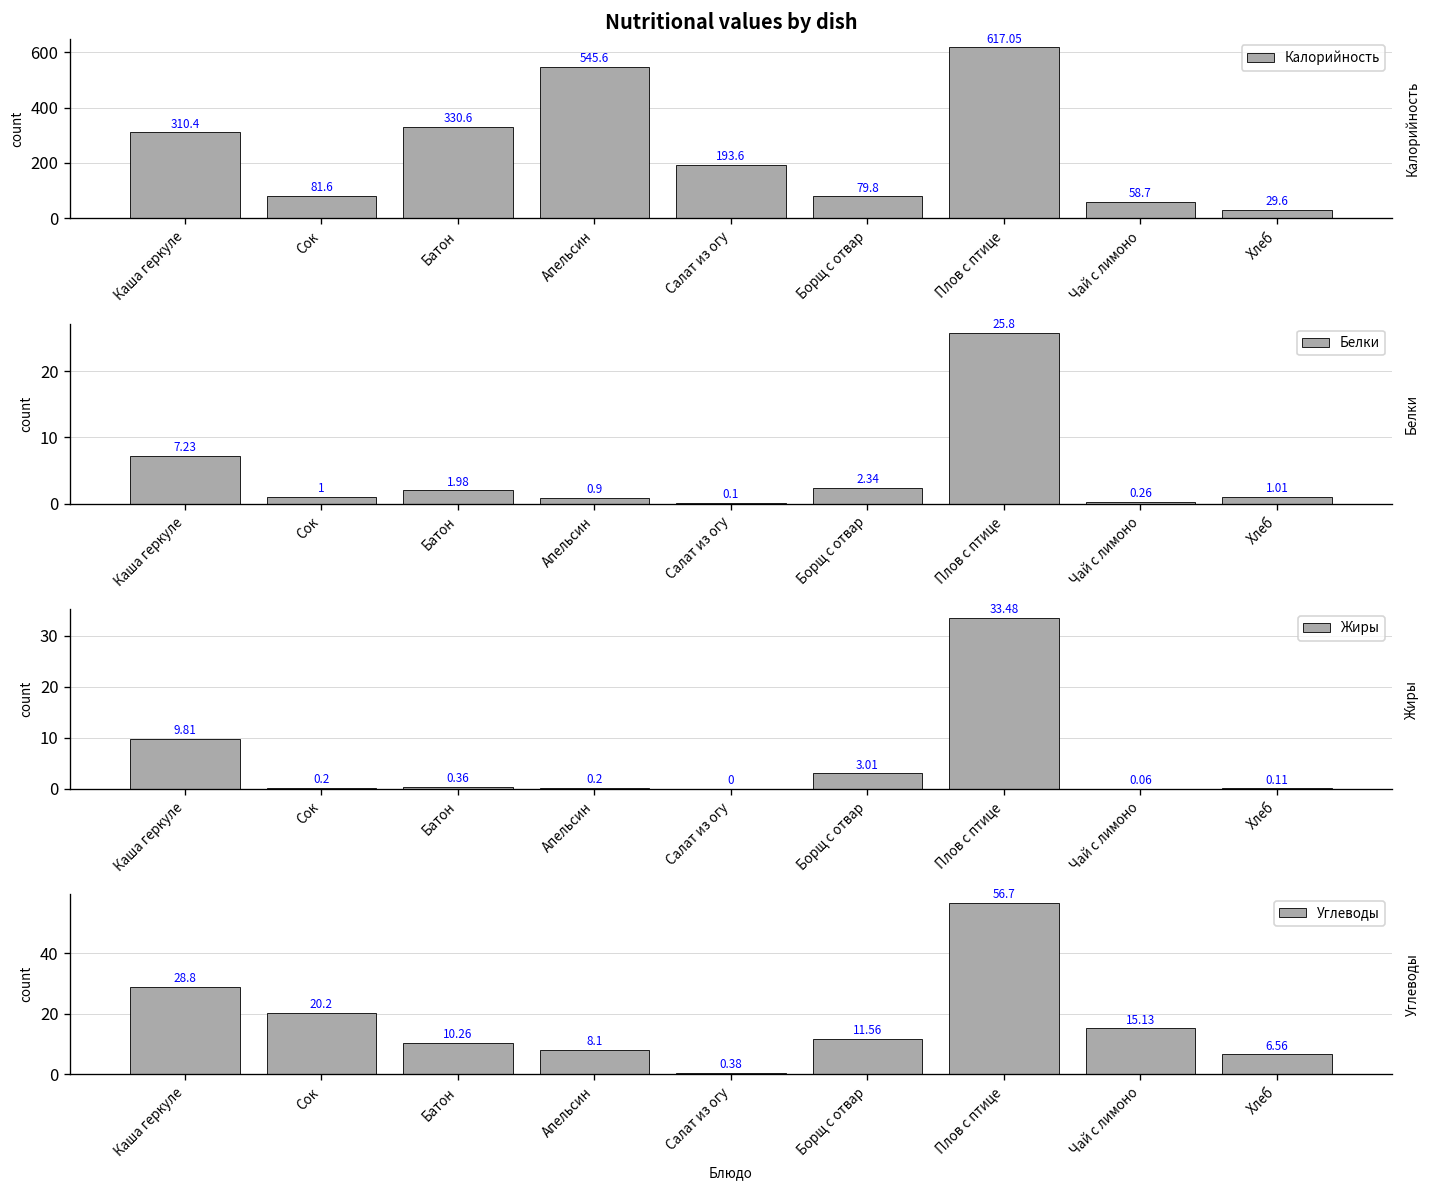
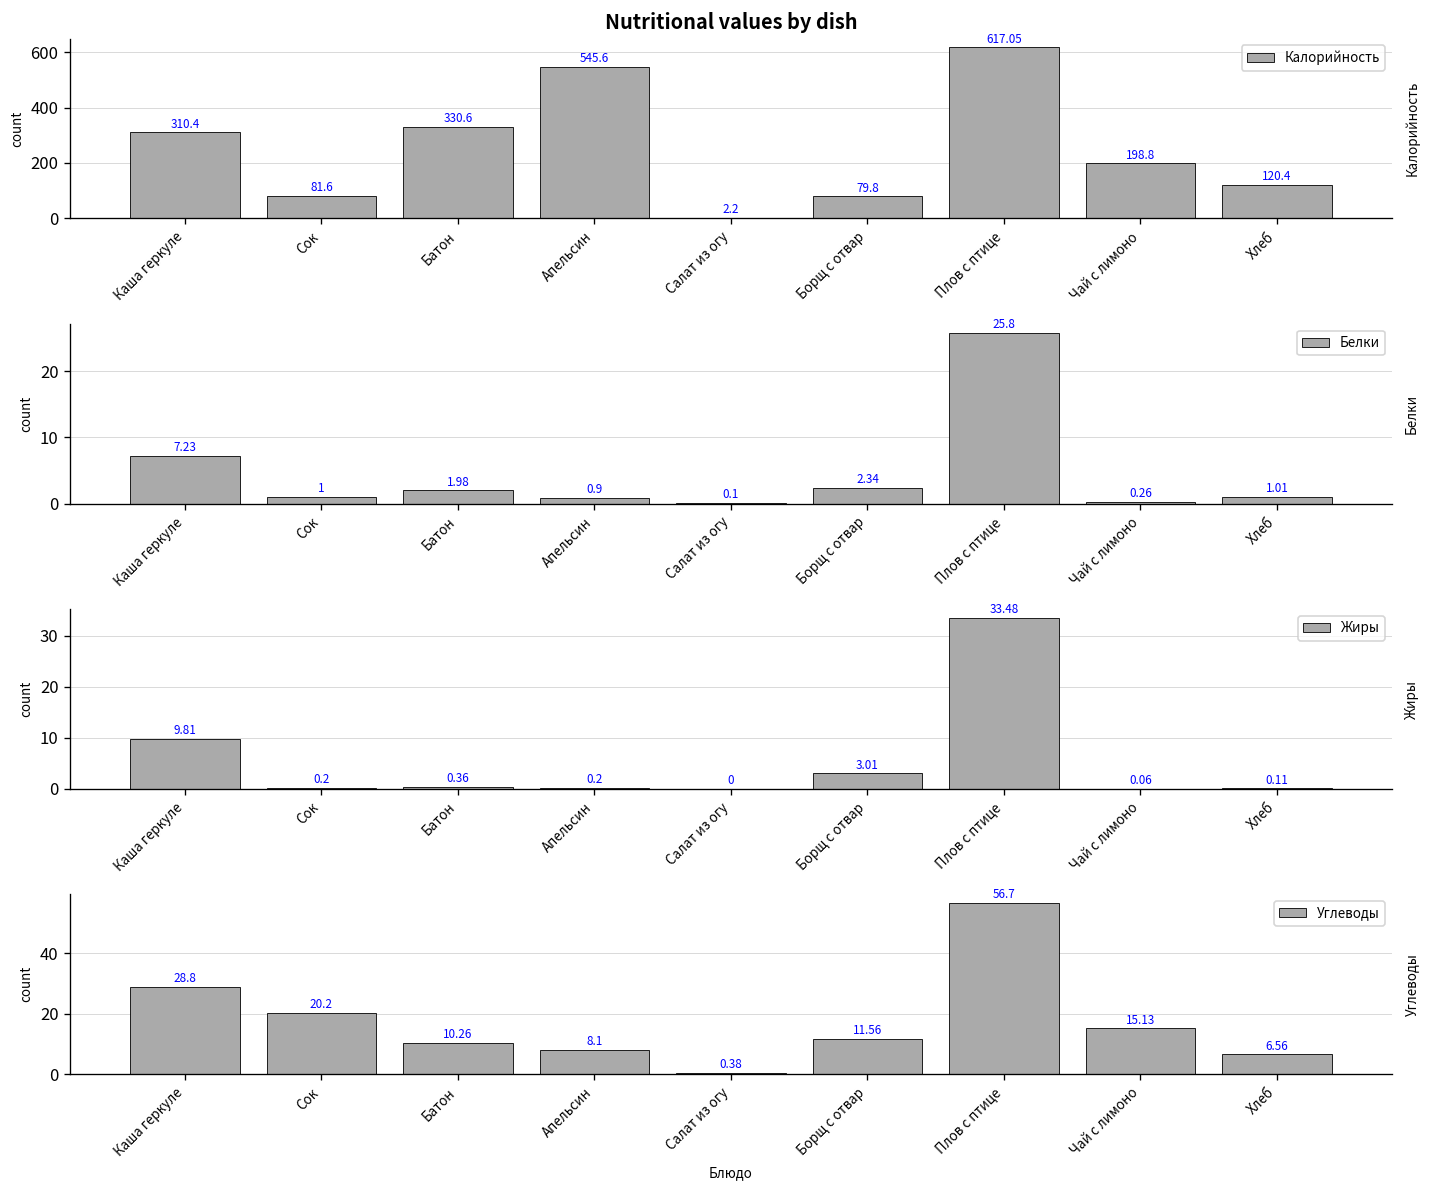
Nutritional values by dish, Салат из огу: 193.6 -> 2.2
Nutritional values by dish, Чай с лимоно: 58.7 -> 198.8
Nutritional values by dish, Хлеб: 29.6 -> 120.4
